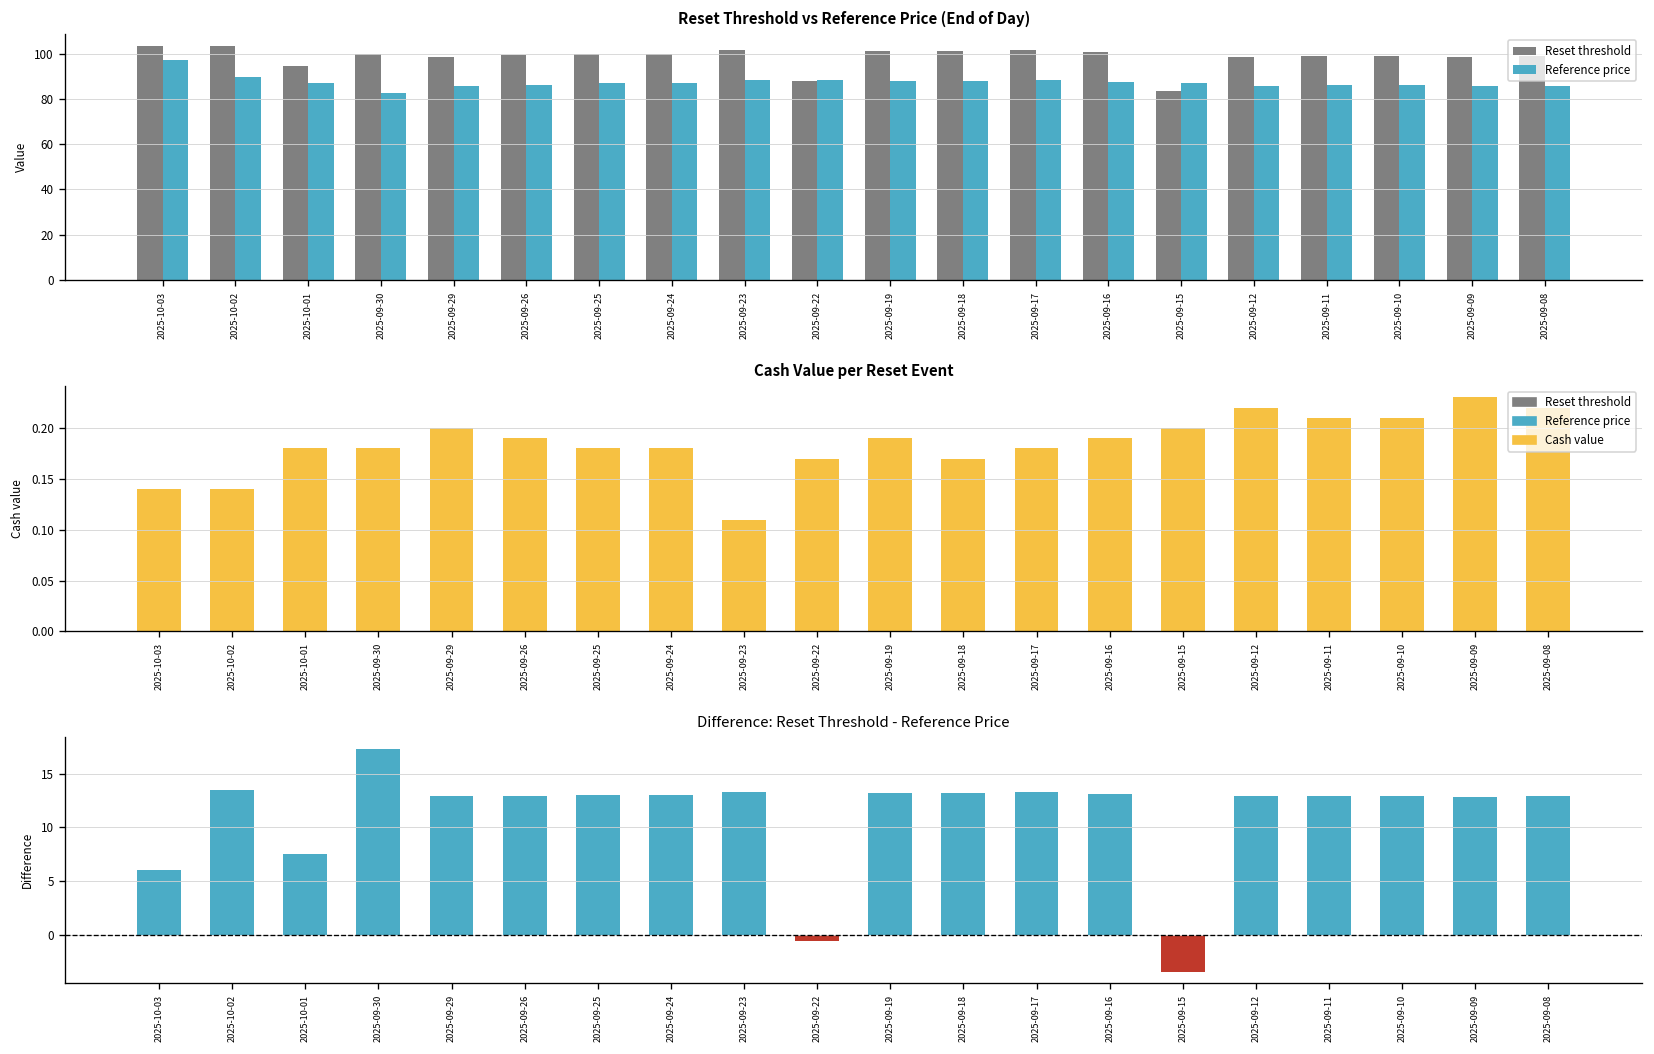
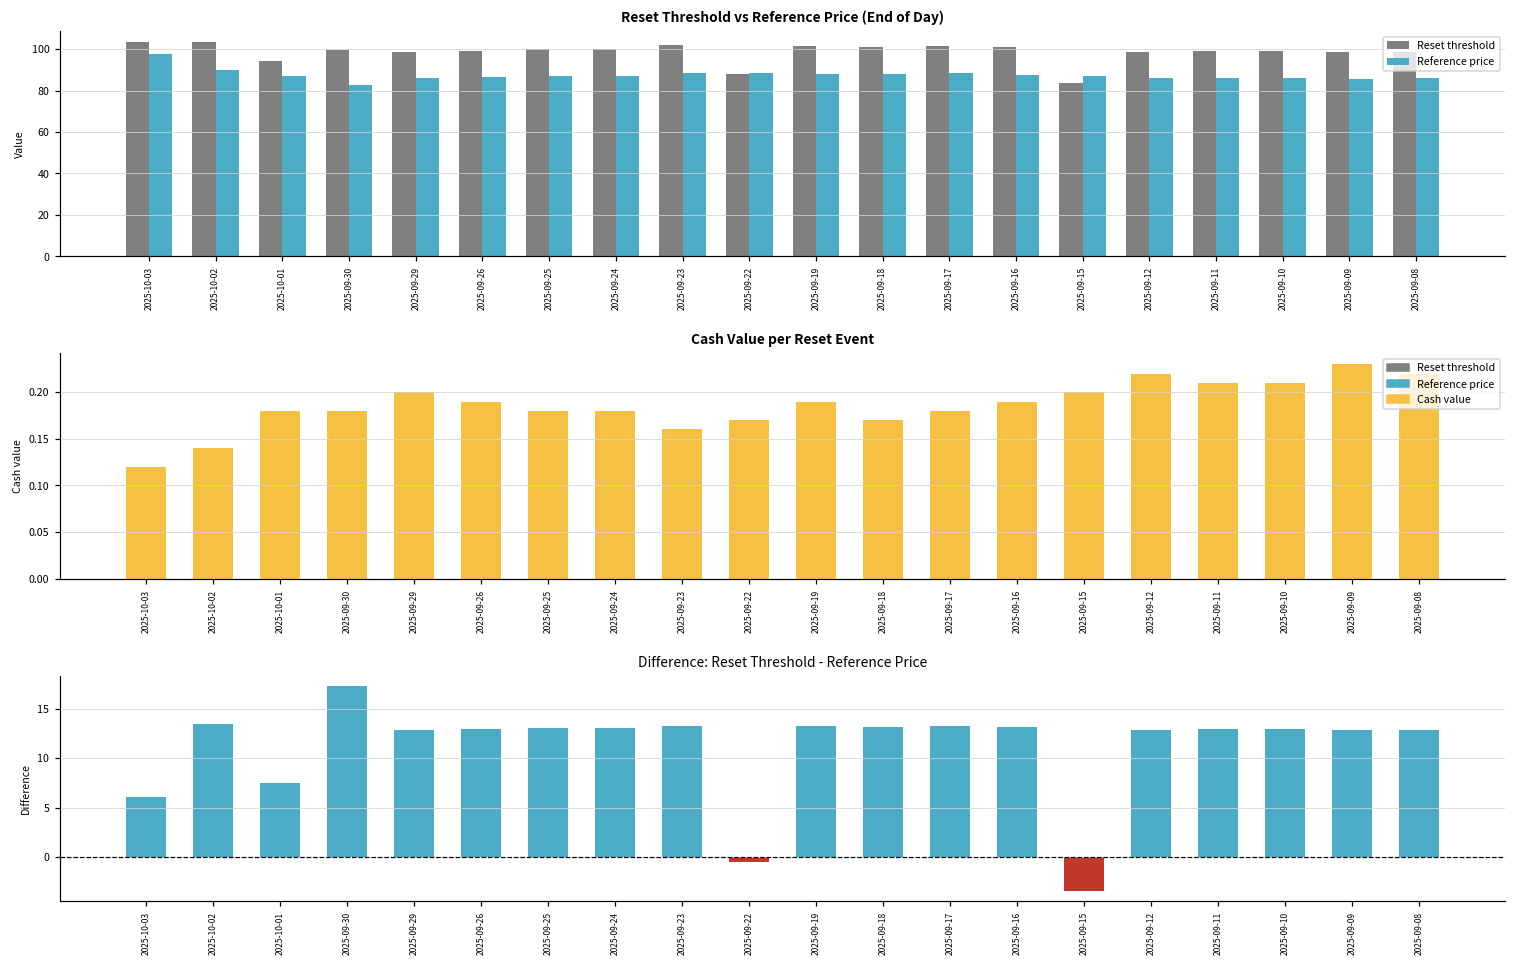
Cash Value per Reset Event, 2025-10-03: 0.14 -> 0.12
Cash Value per Reset Event, 2025-09-23: 0.11 -> 0.16
